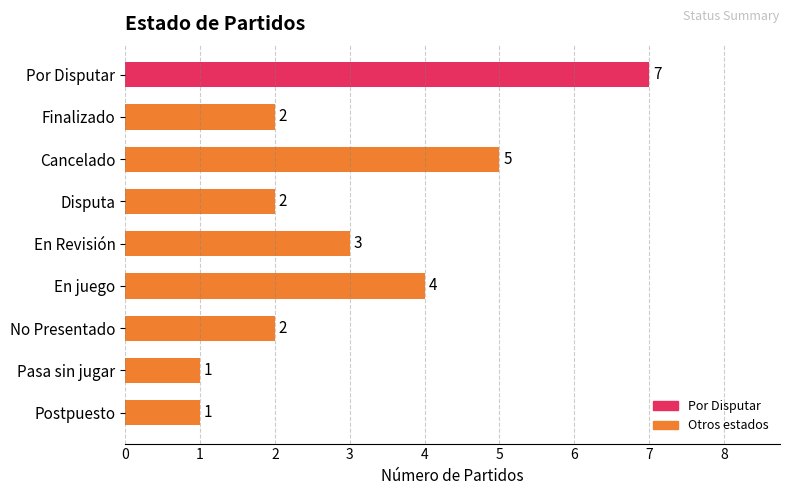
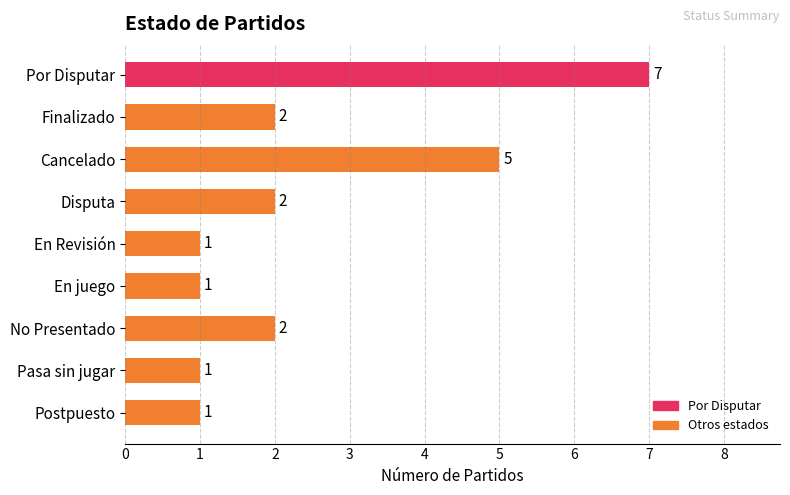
En Revisión: 3 -> 1
En juego: 4 -> 1
